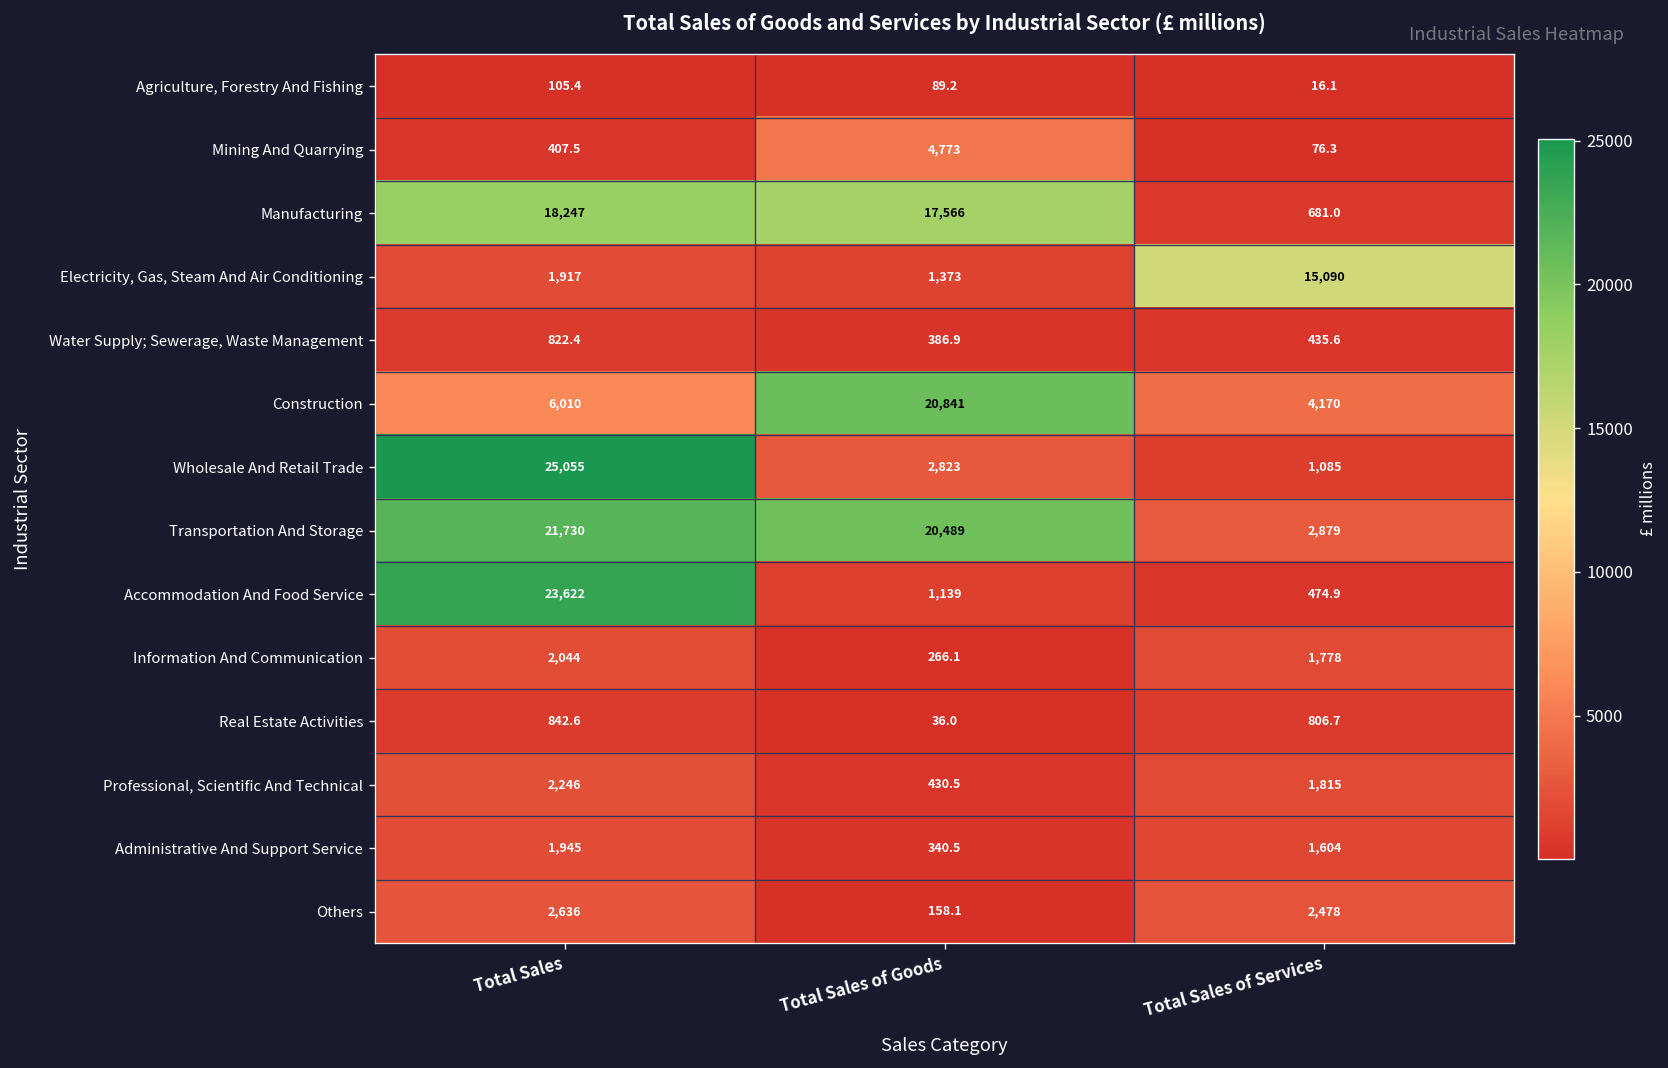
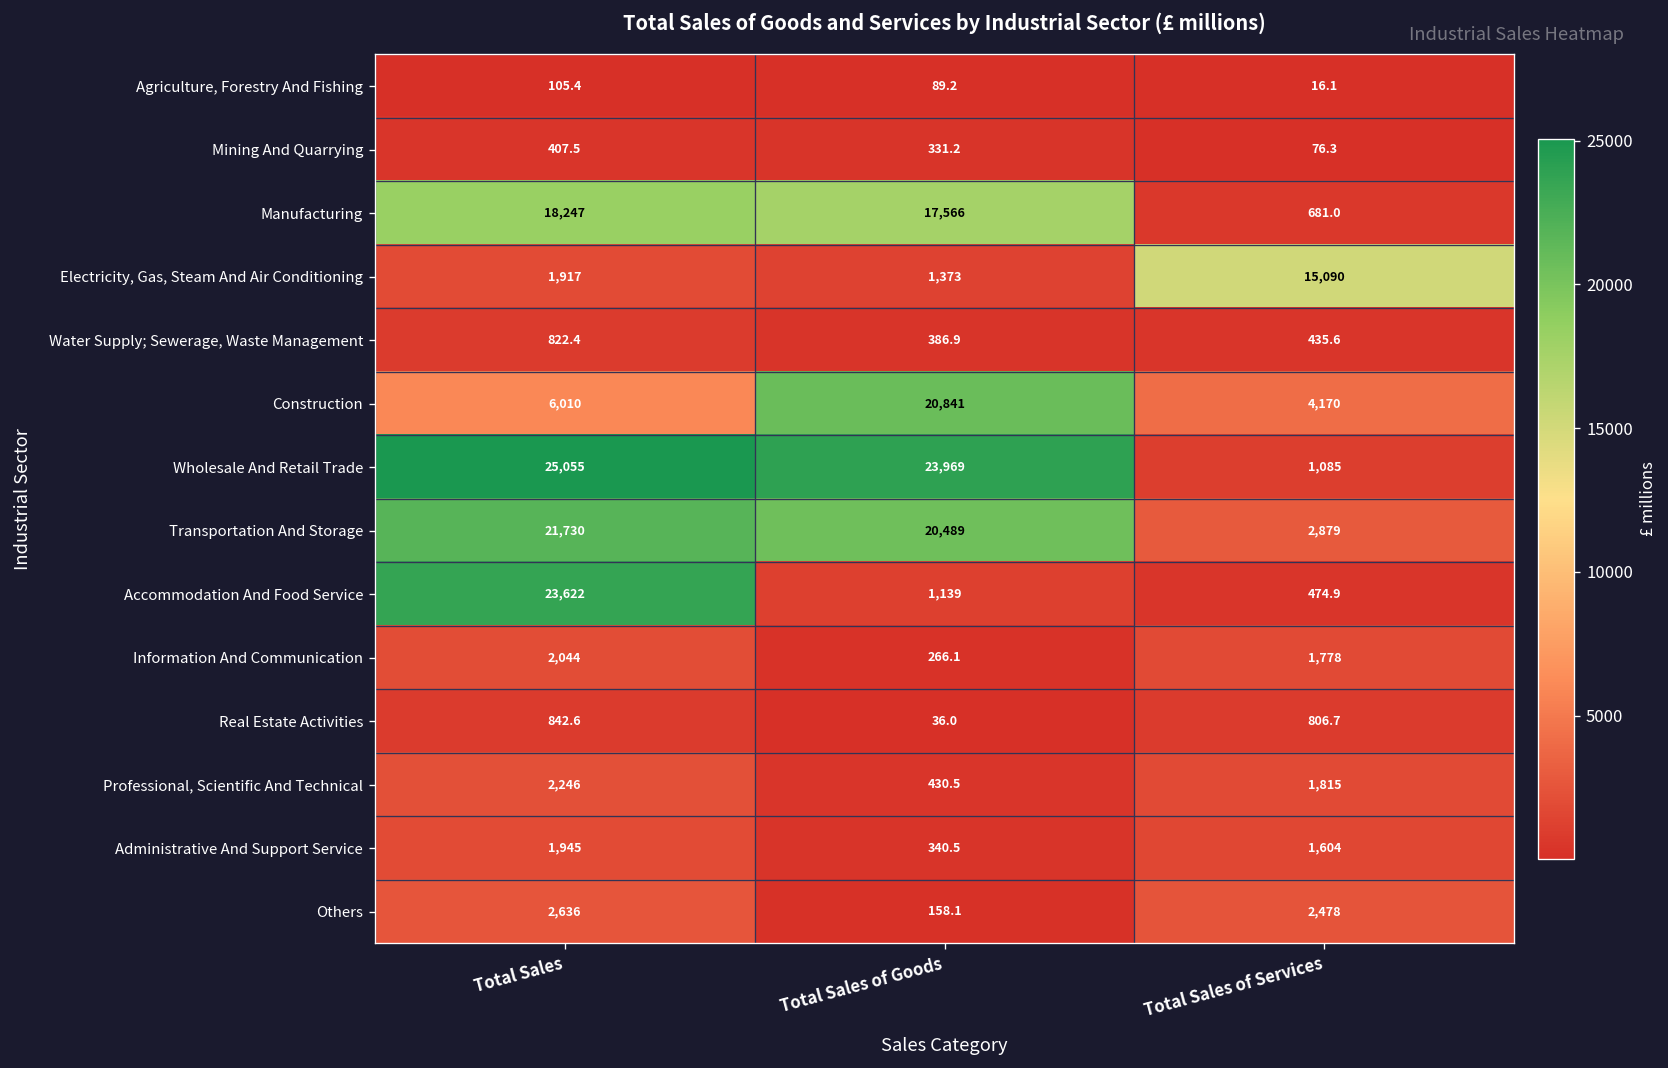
Mining And Quarrying, Total Sales of Goods: 4,773 -> 331.2
Wholesale And Retail Trade, Total Sales of Goods: 2,823 -> 23,969
